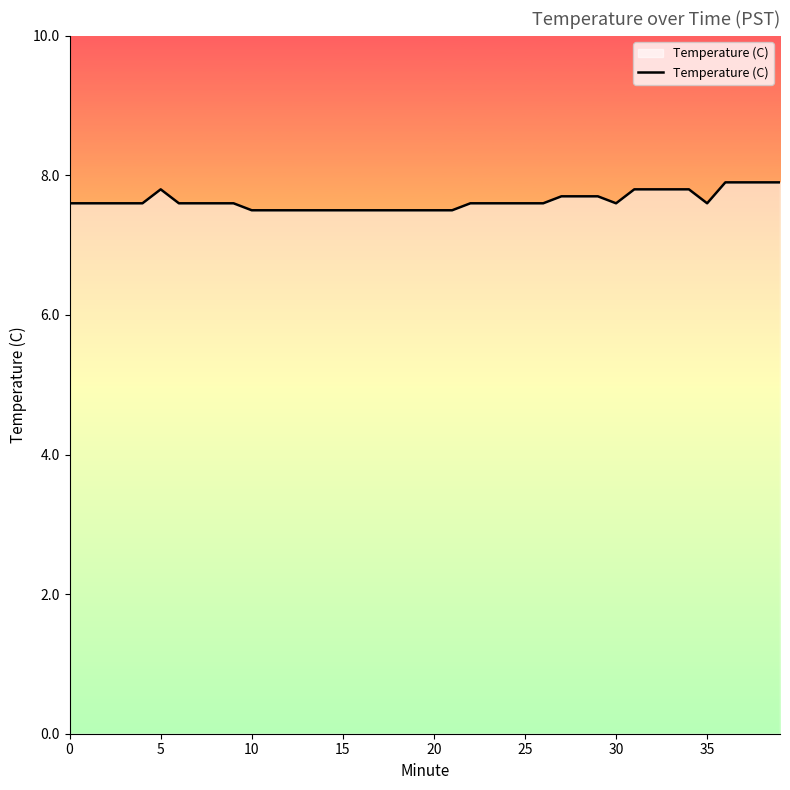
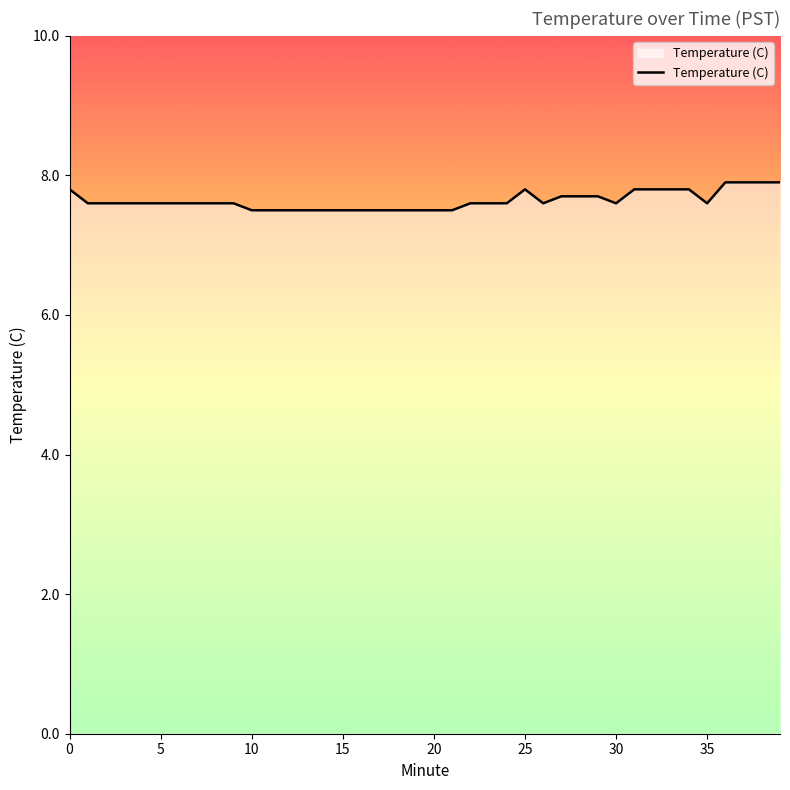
0: 7.6 -> 7.8
5: 7.8 -> 7.6
25: 7.6 -> 7.8
